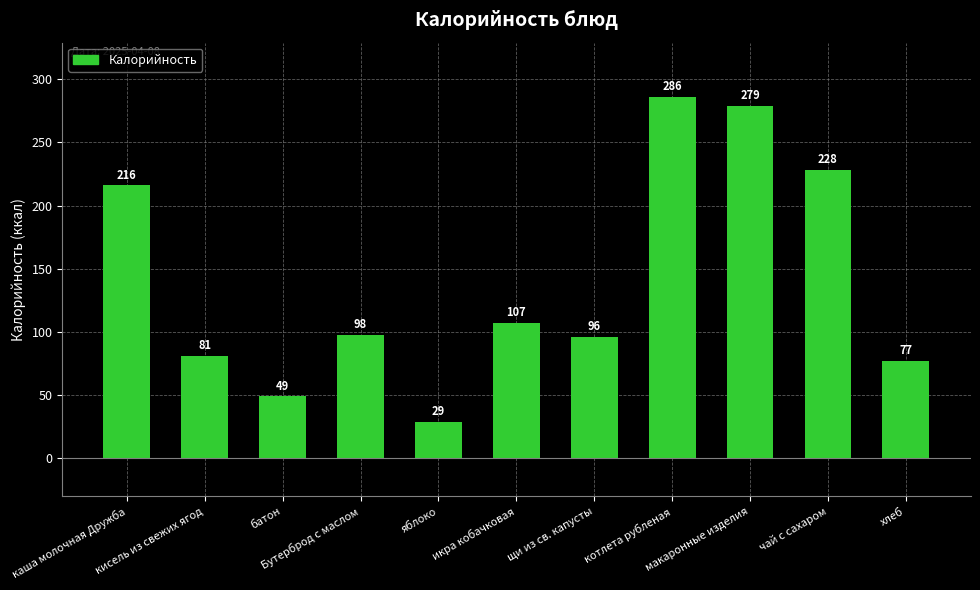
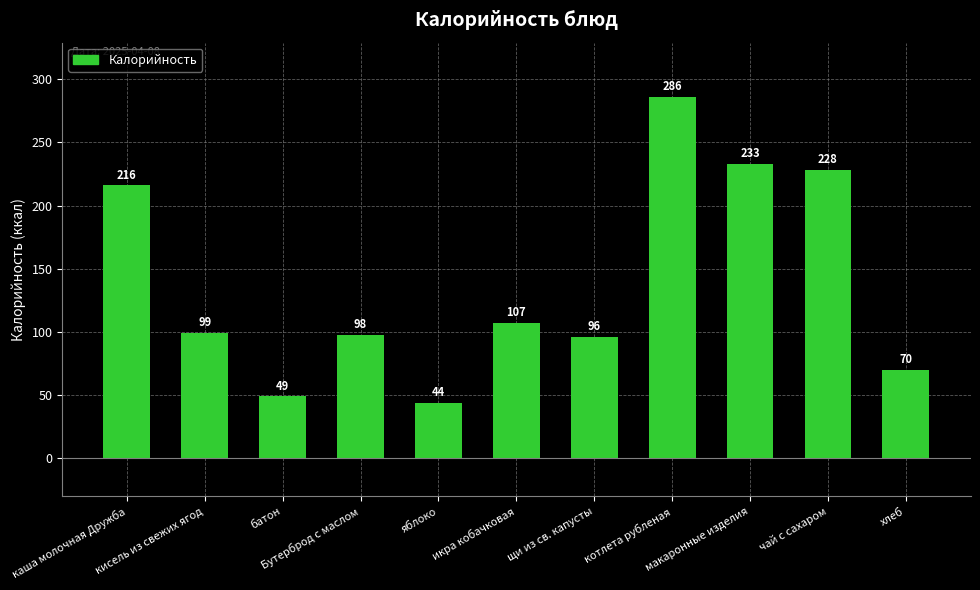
кисель из свежих ягод: 81 -> 99
яблоко: 29 -> 44
макаронные изделия: 279 -> 233
хлеб: 77 -> 70
